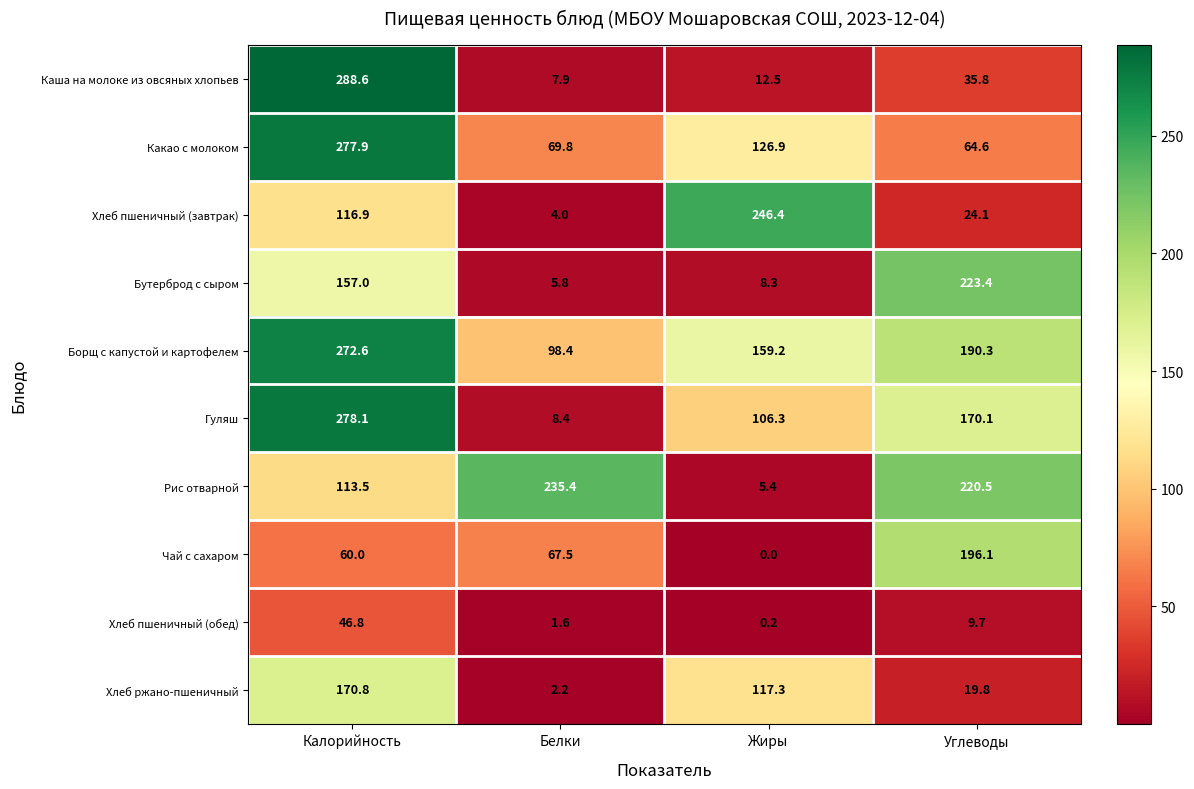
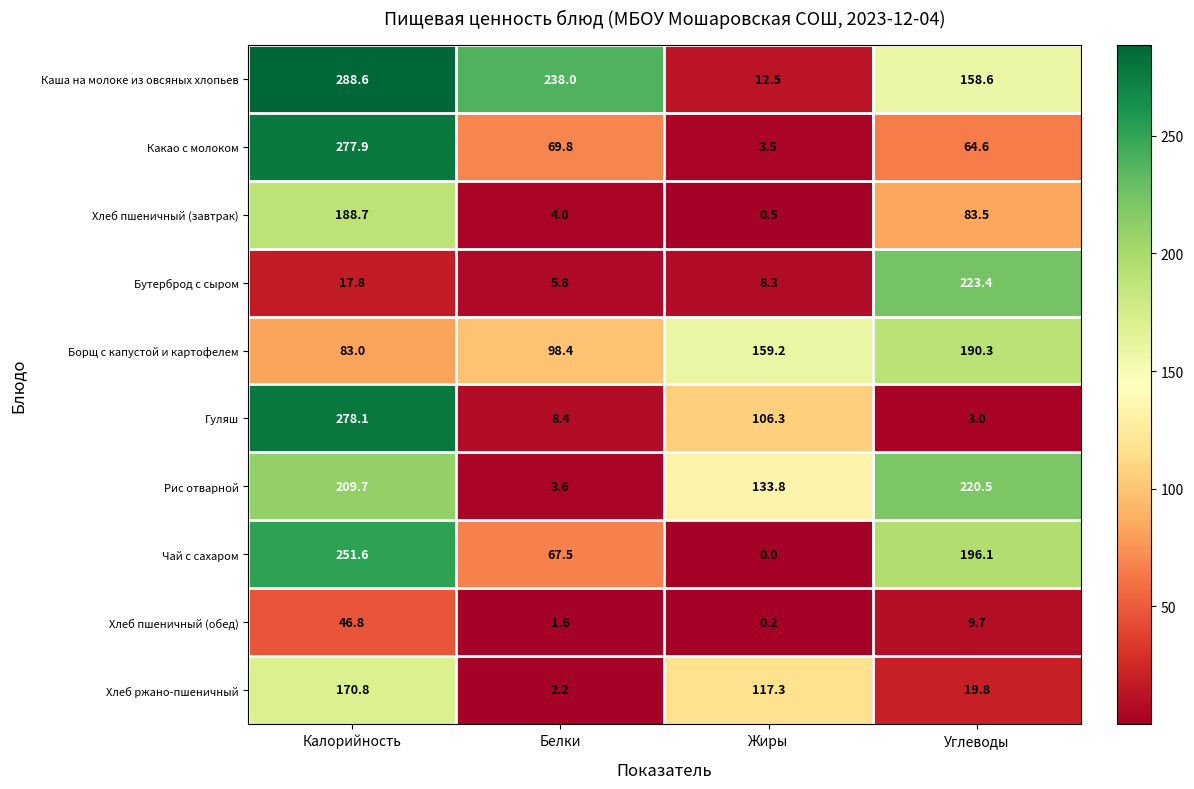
Каша на молоке из овсяных хлопьев, Белки: 7.9 -> 238.0
Каша на молоке из овсяных хлопьев, Углеводы: 35.8 -> 158.6
Какао с молоком, Жиры: 126.9 -> 3.5
Хлеб пшеничный (завтрак), Калорийность: 116.9 -> 188.7
Хлеб пшеничный (завтрак), Жиры: 246.4 -> 0.5
Хлеб пшеничный (завтрак), Углеводы: 24.1 -> 83.5
Бутерброд с сыром, Калорийность: 157.0 -> 17.8
Борщ с капустой и картофелем, Калорийность: 272.6 -> 83.0
Гуляш, Углеводы: 170.1 -> 3.0
Рис отварной, Калорийность: 113.5 -> 209.7
Рис отварной, Белки: 235.4 -> 3.6
Рис отварной, Жиры: 5.4 -> 133.8
Чай с сахаром, Калорийность: 60.0 -> 251.6
